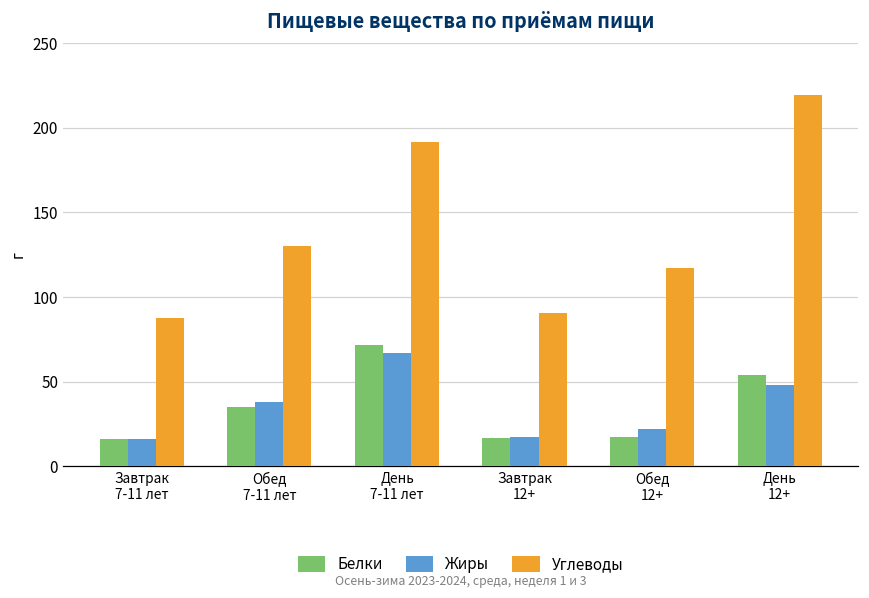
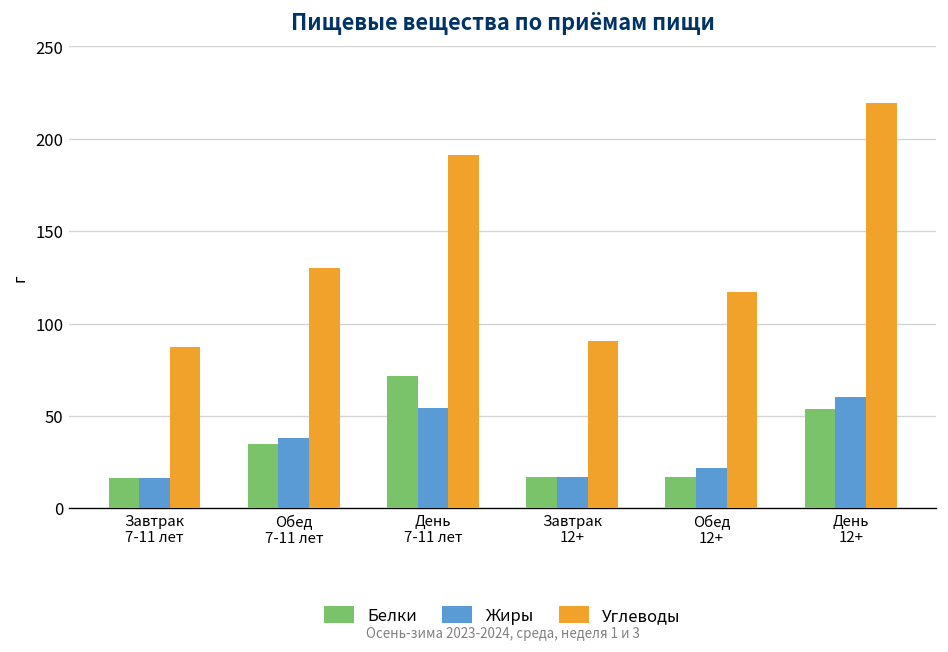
Жиры, День 7-11 лет: 67 -> 54
Жиры, День 12+: 48 -> 60
